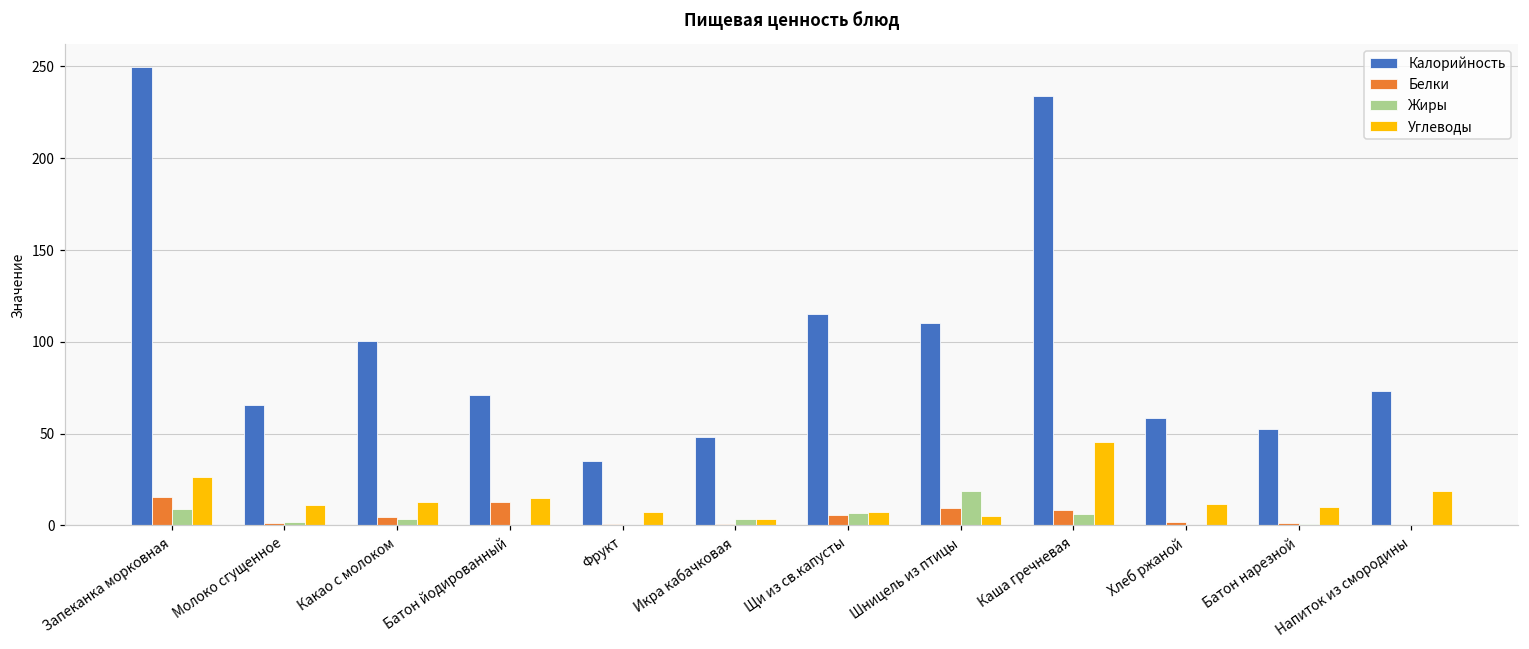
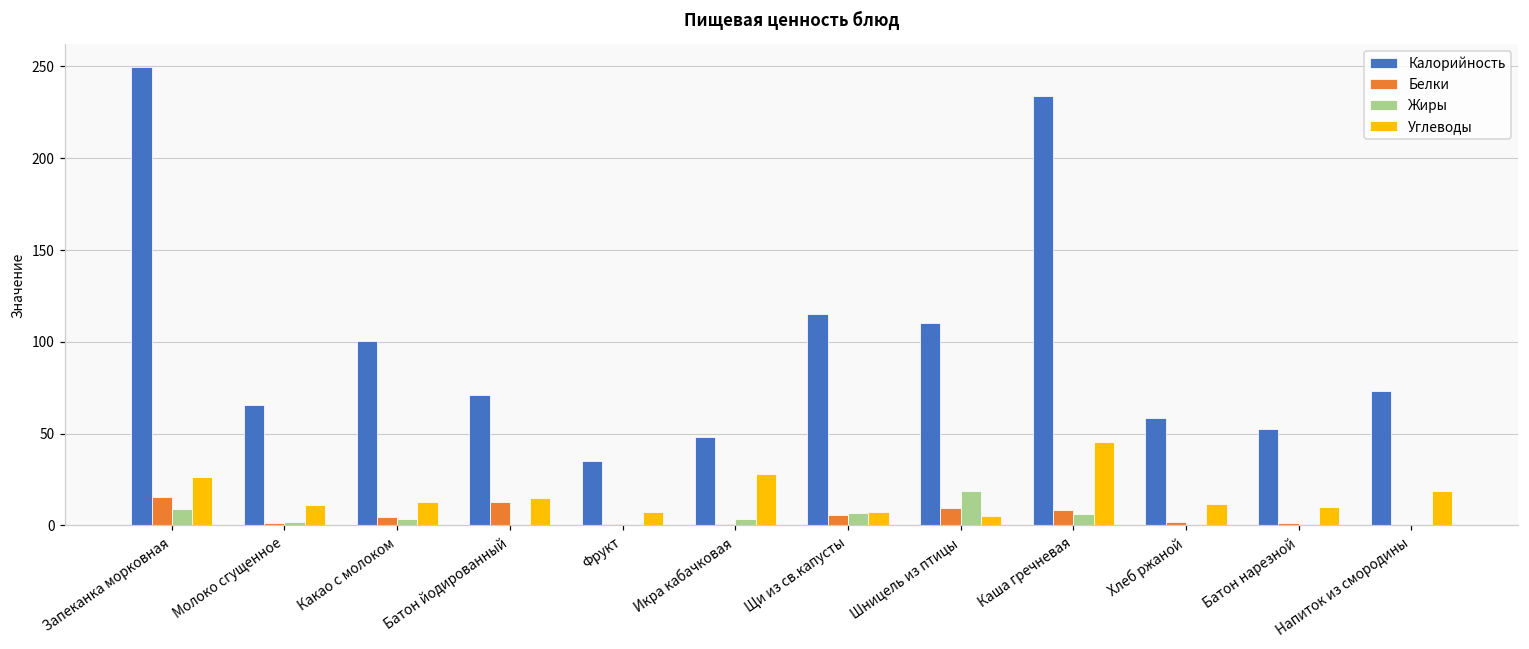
Углеводы, Икра кабачковая: 3 -> 28
